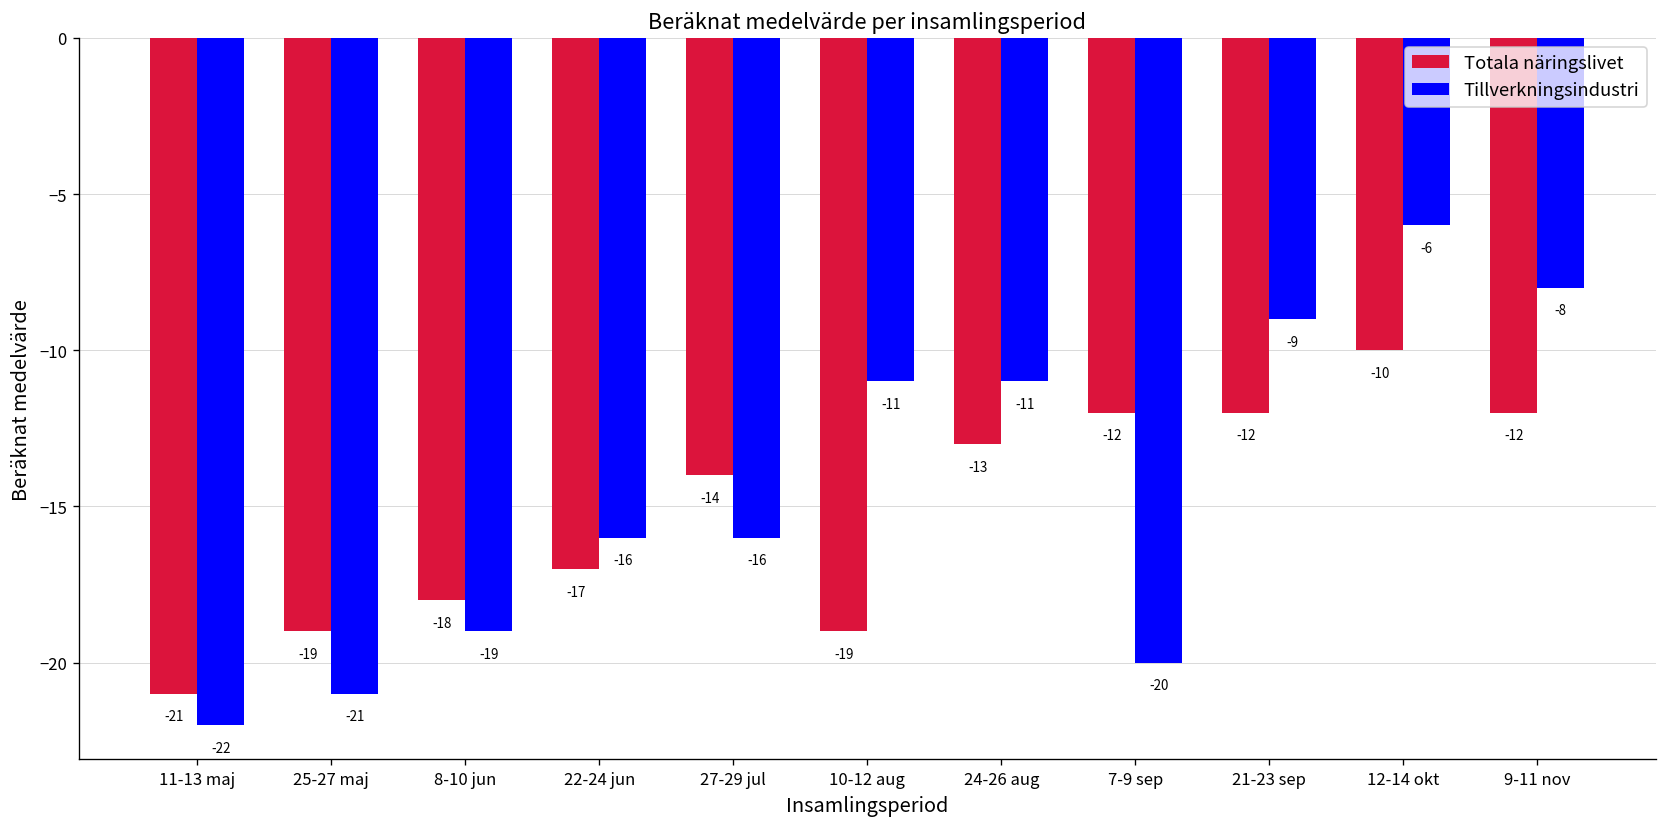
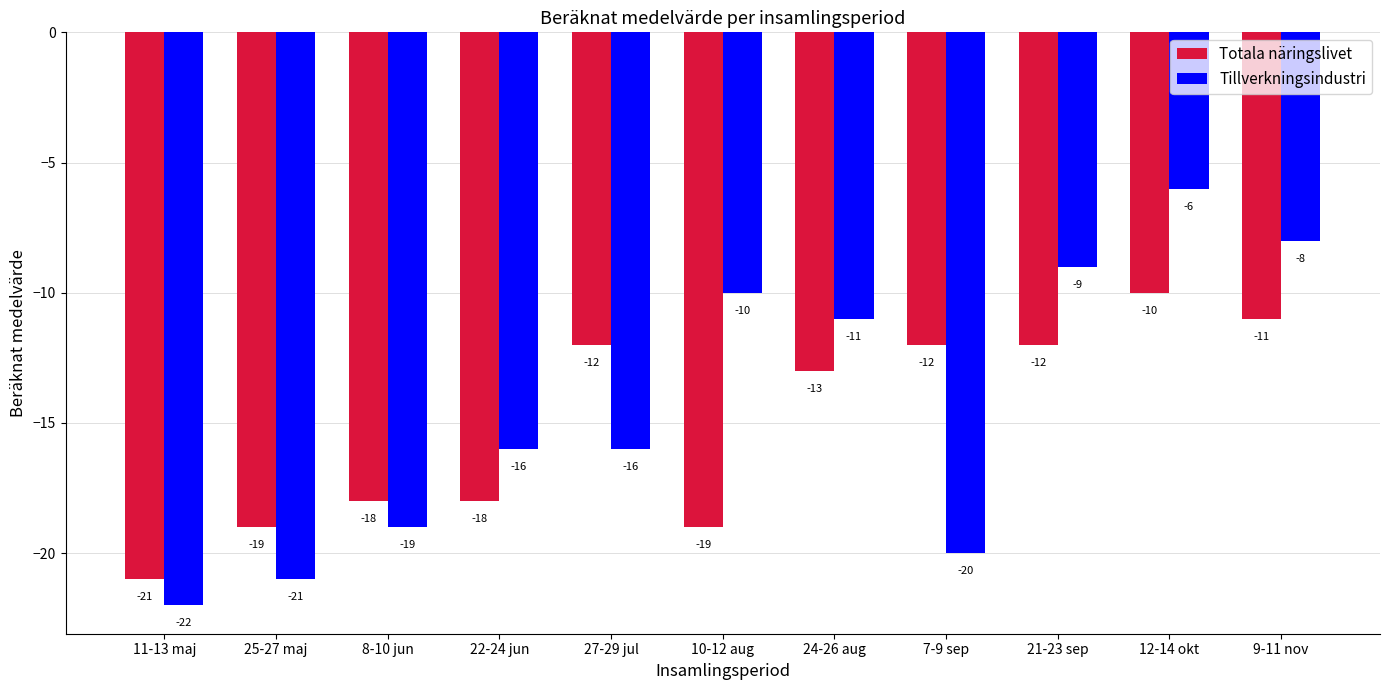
Totala näringslivet, 22-24 jun: -17 -> -18
Totala näringslivet, 27-29 jul: -14 -> -12
Tillverkningsindustri, 10-12 aug: -11 -> -10
Totala näringslivet, 9-11 nov: -12 -> -11
